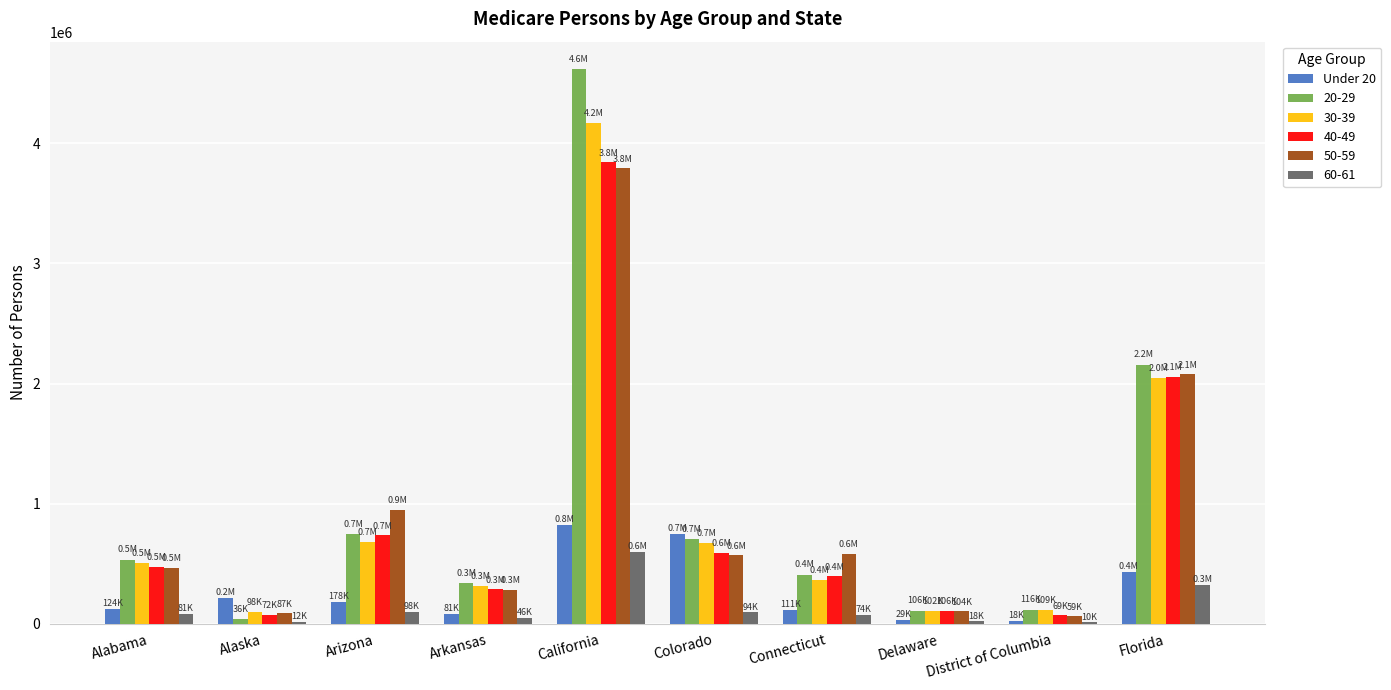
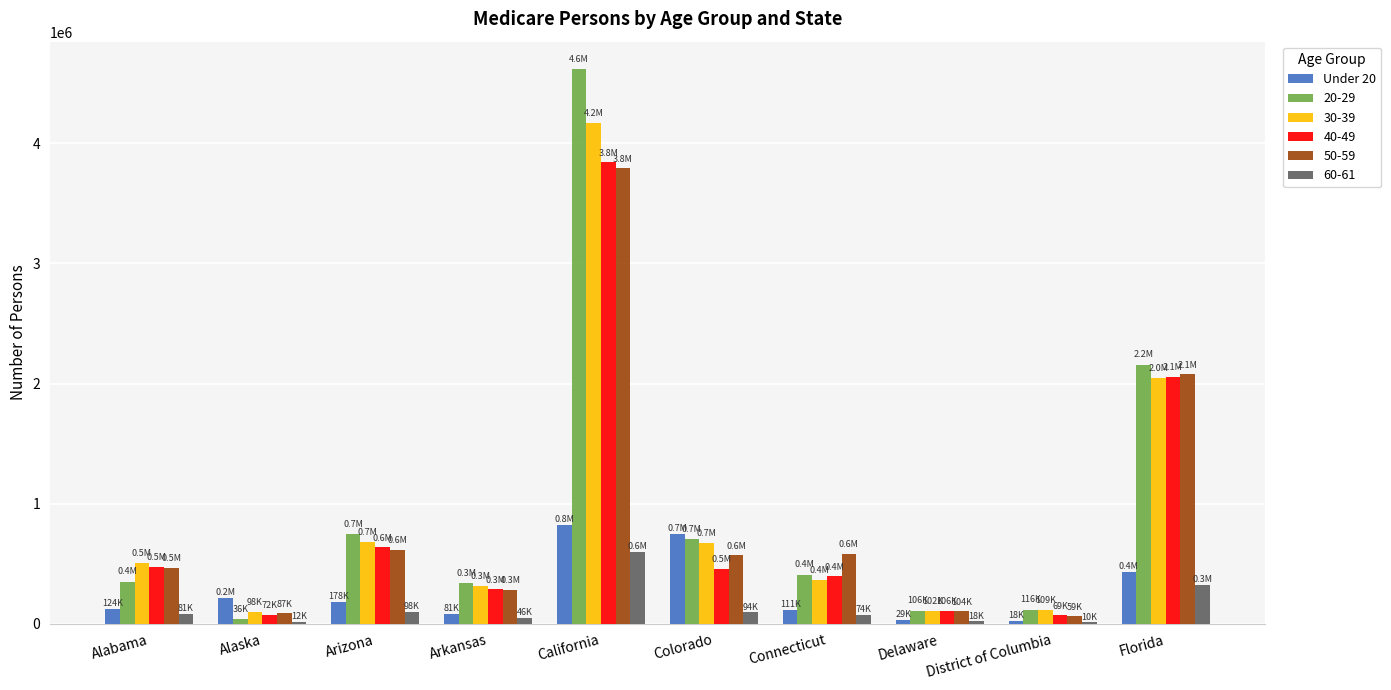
20-29, Alabama: 0.5M -> 0.4M
40-49, Arizona: 0.7M -> 0.6M
50-59, Arizona: 0.9M -> 0.6M
40-49, Colorado: 0.6M -> 0.5M
